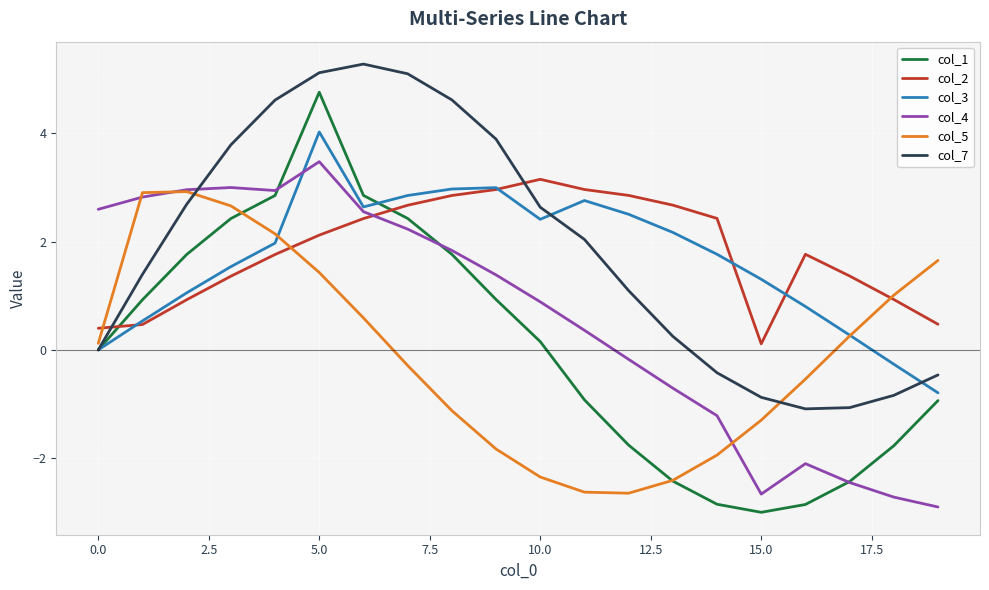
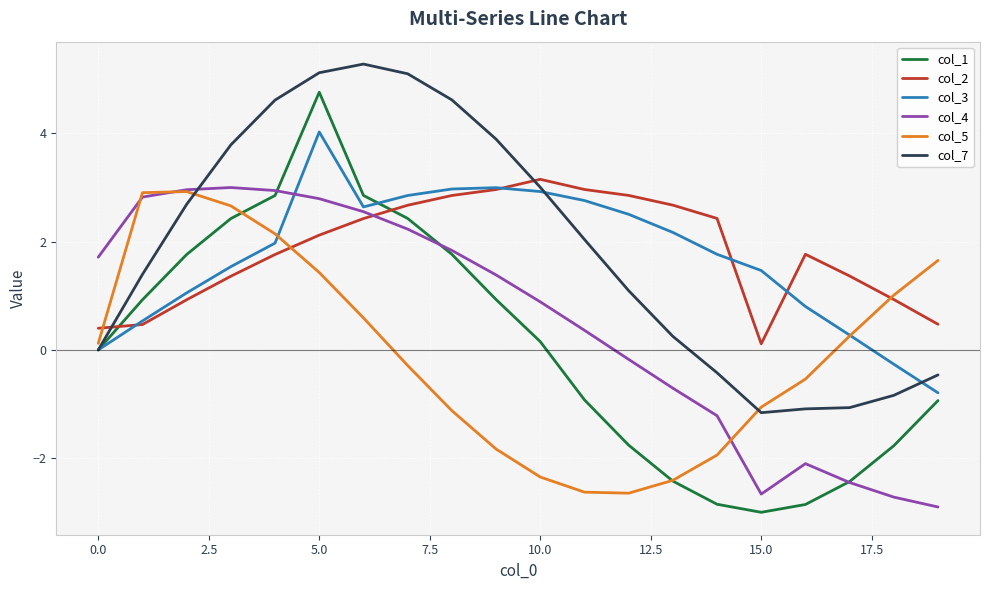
col_4, 0.0: 2.6 -> 1.7
col_4, 5.0: 3.5 -> 2.8
col_3, 10.0: 2.4 -> 2.9
col_7, 10.0: 2.6 -> 3.0
col_3, 15.0: 1.3 -> 1.5
col_5, 15.0: -1.3 -> -1.1
col_7, 15.0: -0.9 -> -1.2
